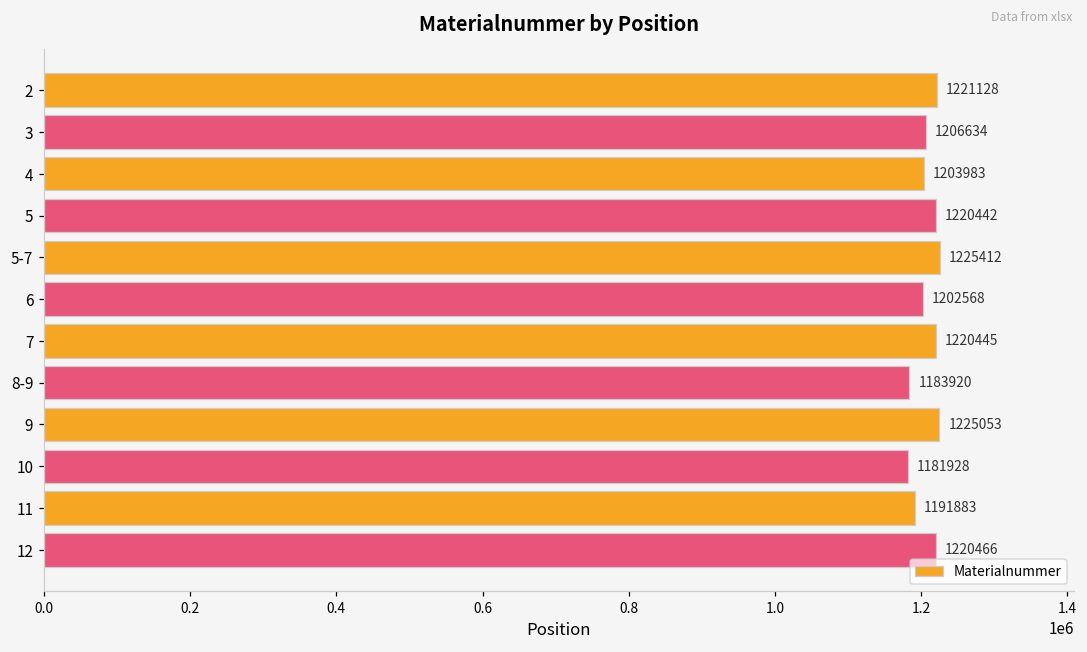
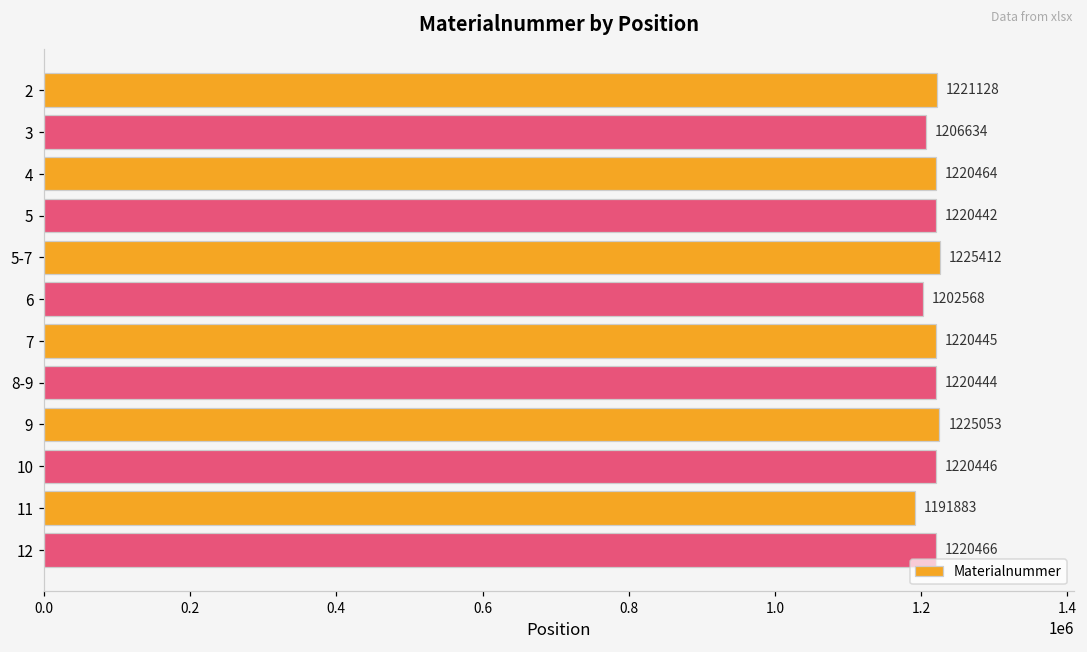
4: 1203983 -> 1220464
8-9: 1183920 -> 1220444
10: 1181928 -> 1220446
